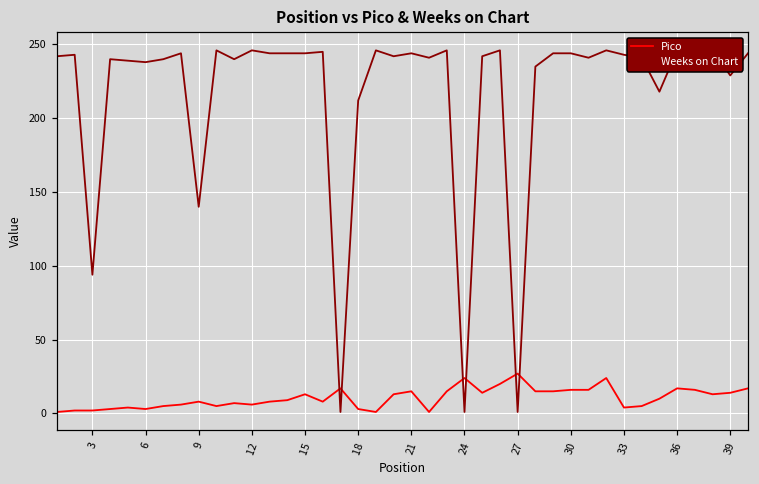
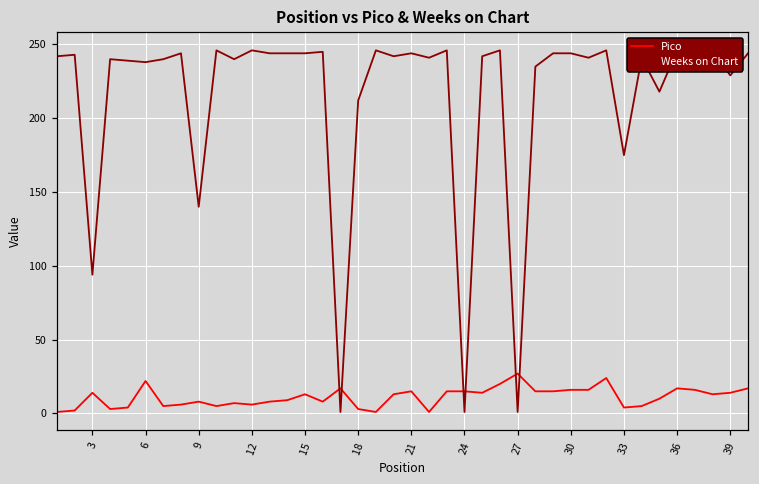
Pico, 3: 2 -> 14
Pico, 6: 3 -> 22
Pico, 24: 24 -> 15
Weeks on Chart, 33: 243 -> 175
